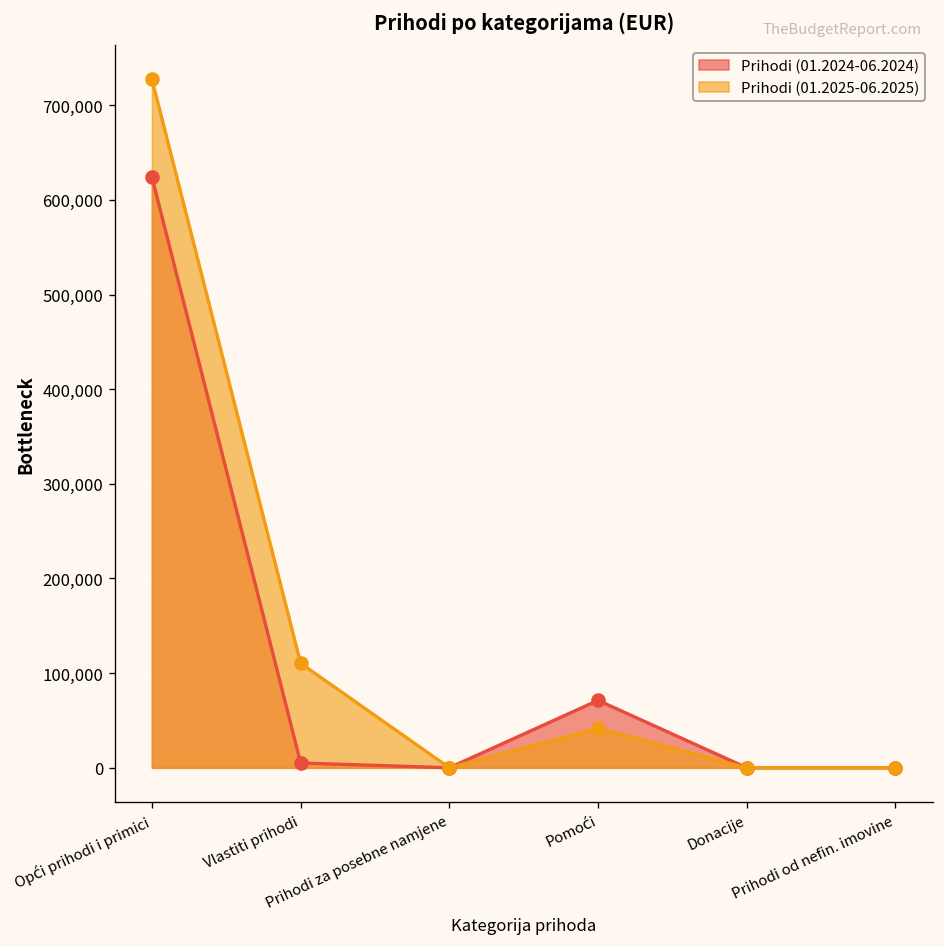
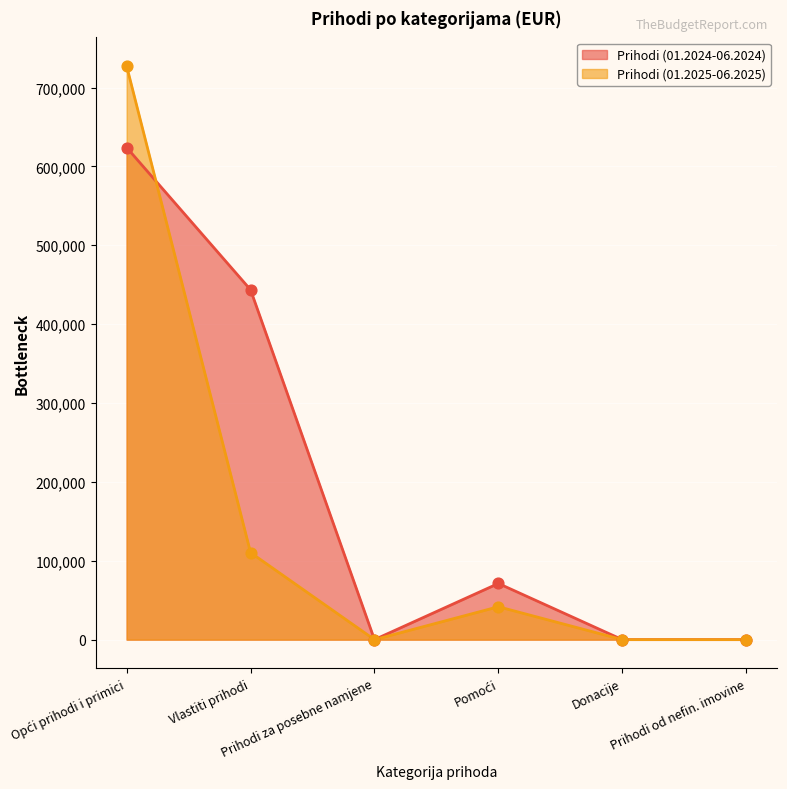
Prihodi (01.2024-06.2024), Vlastiti prihodi: 10,000 -> 440,000
